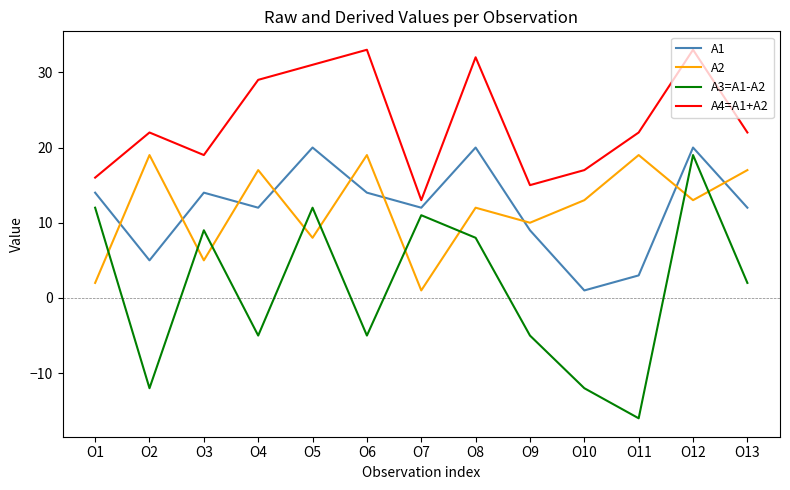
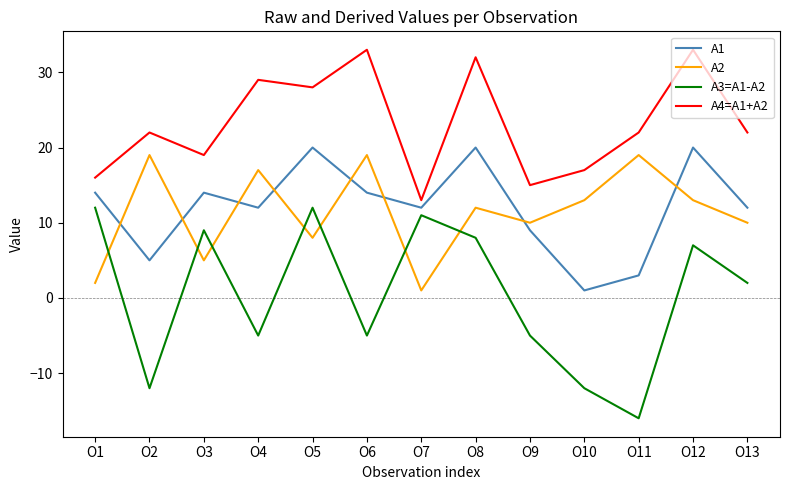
A4=A1+A2, O5: 31 -> 28
A3=A1-A2, O12: 19 -> 7
A2, O13: 17 -> 10
